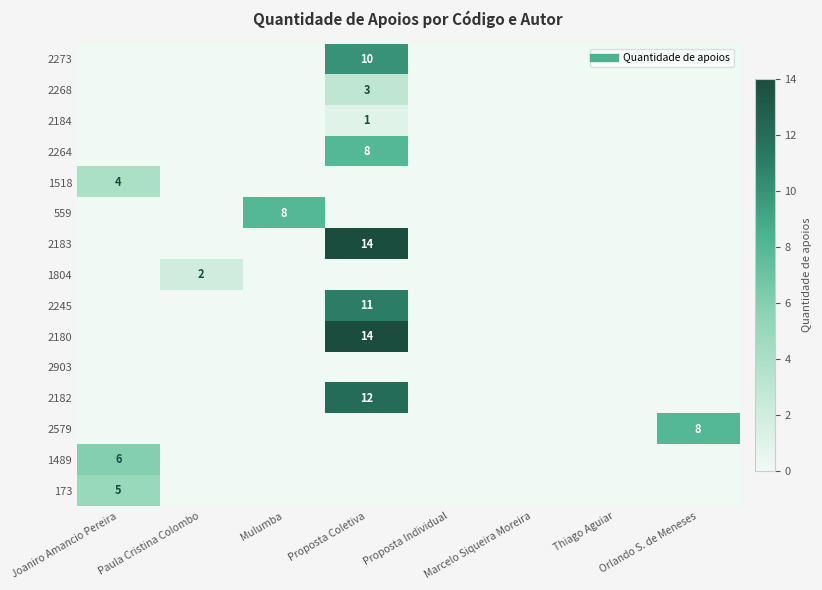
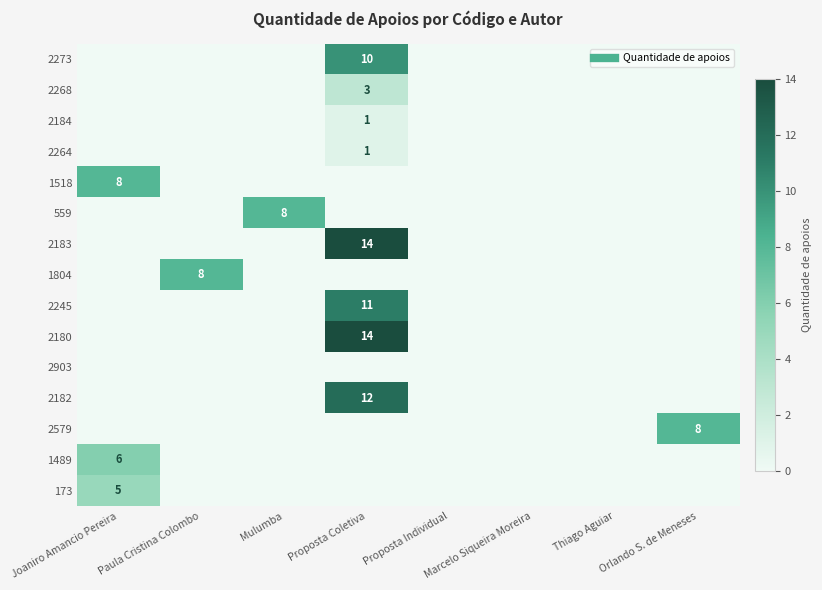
2264, Proposta Coletiva: 8 -> 1
1518, Joaniro Amancio Pereira: 4 -> 8
1804, Paula Cristina Colombo: 2 -> 8
